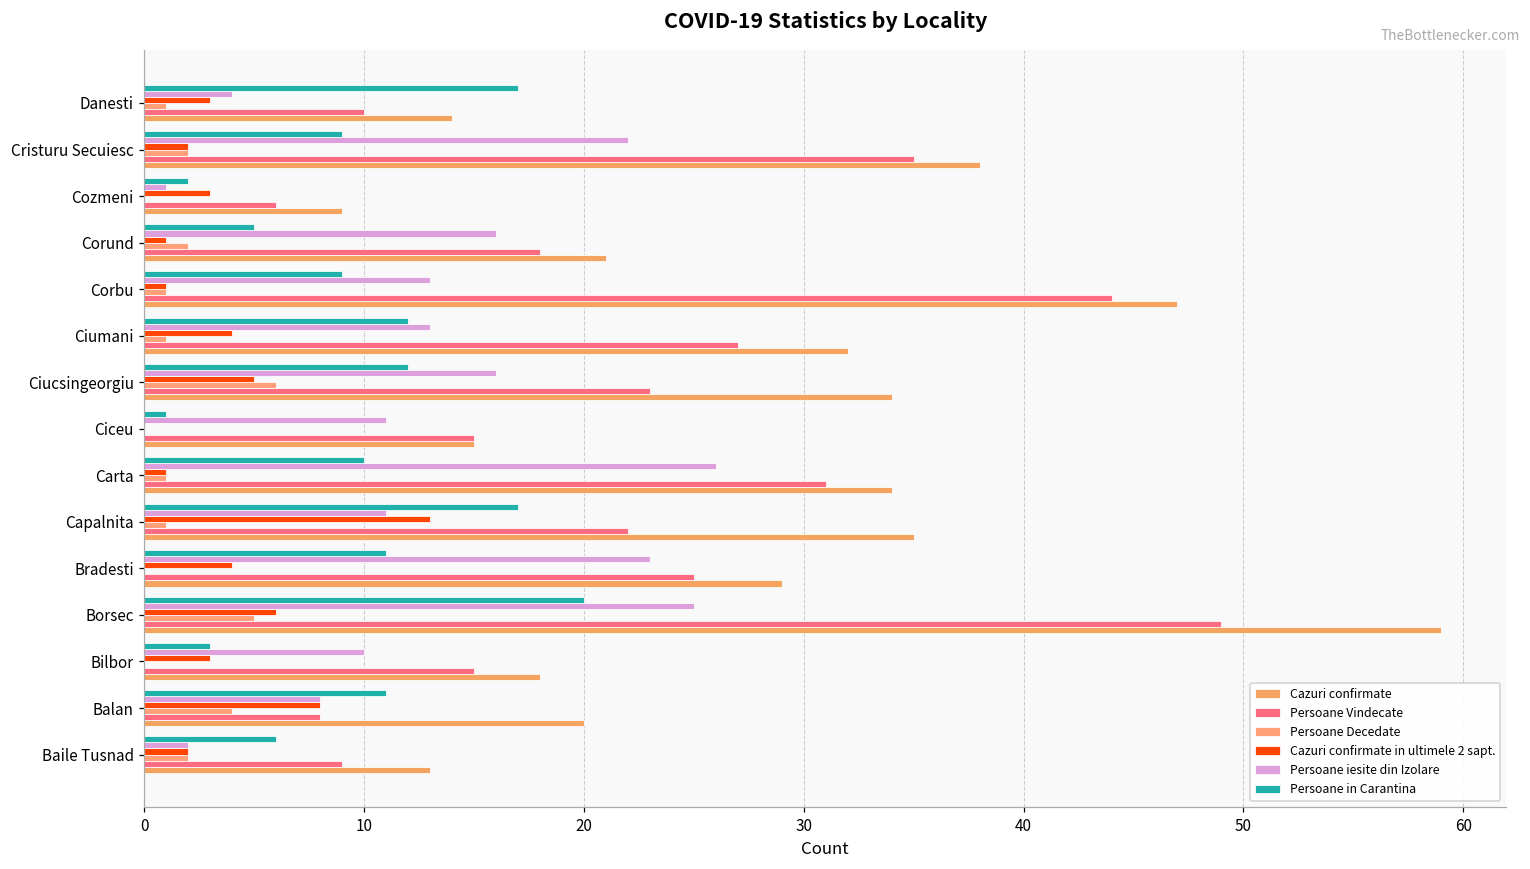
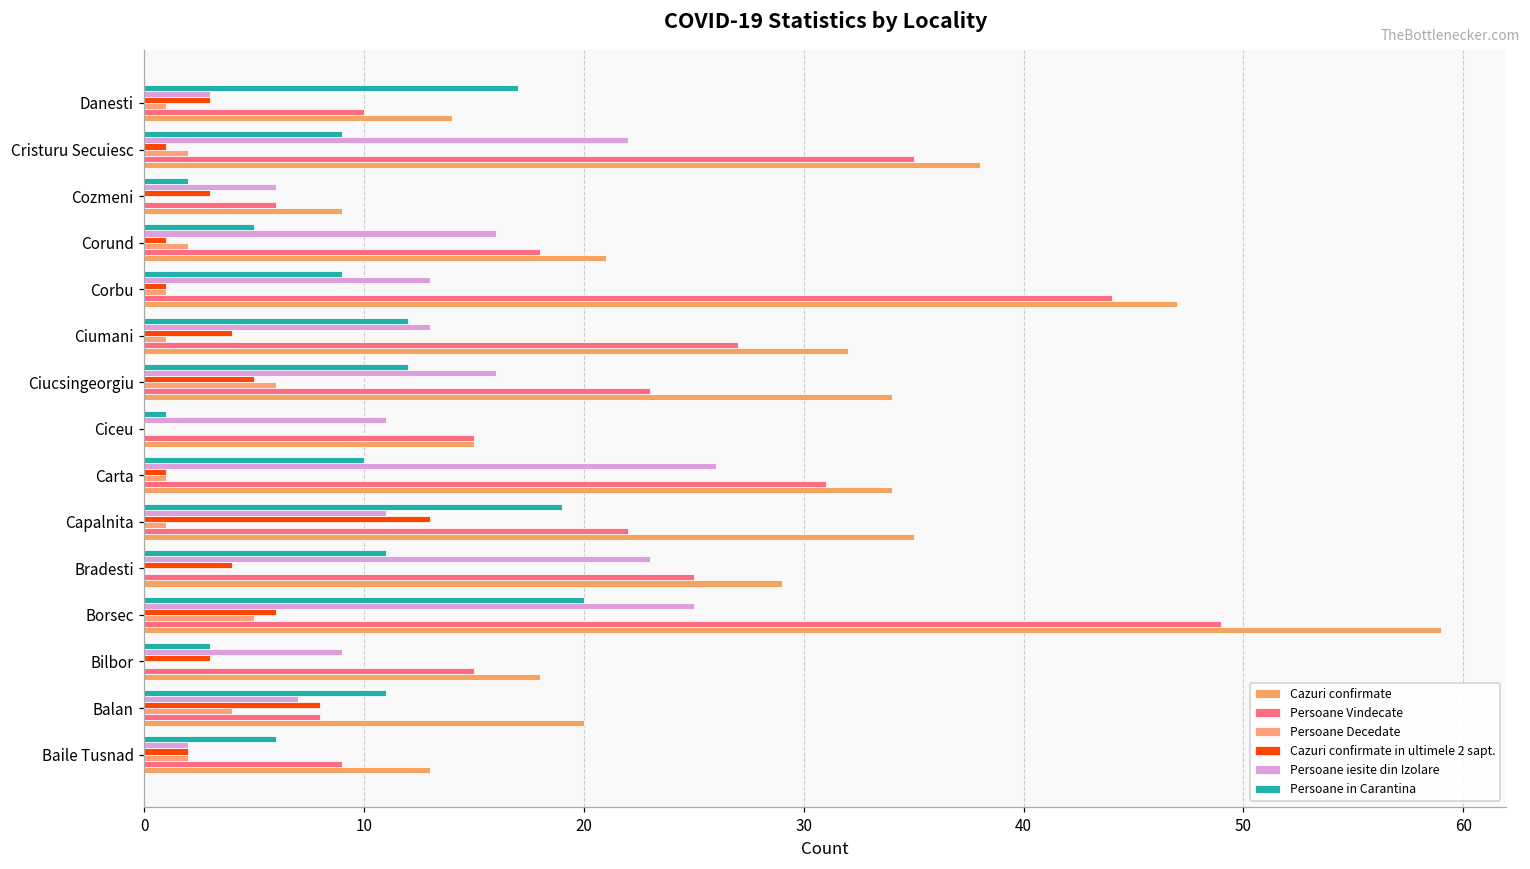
Persoane iesite din Izolare, Danesti: 4 -> 3
Cazuri confirmate in ultimele 2 sapt., Cristuru Secuiesc: 2 -> 1
Persoane iesite din Izolare, Cozmeni: 1 -> 6
Persoane in Carantina, Capalnita: 17 -> 19
Persoane iesite din Izolare, Bilbor: 10 -> 9
Persoane iesite din Izolare, Balan: 8 -> 7
